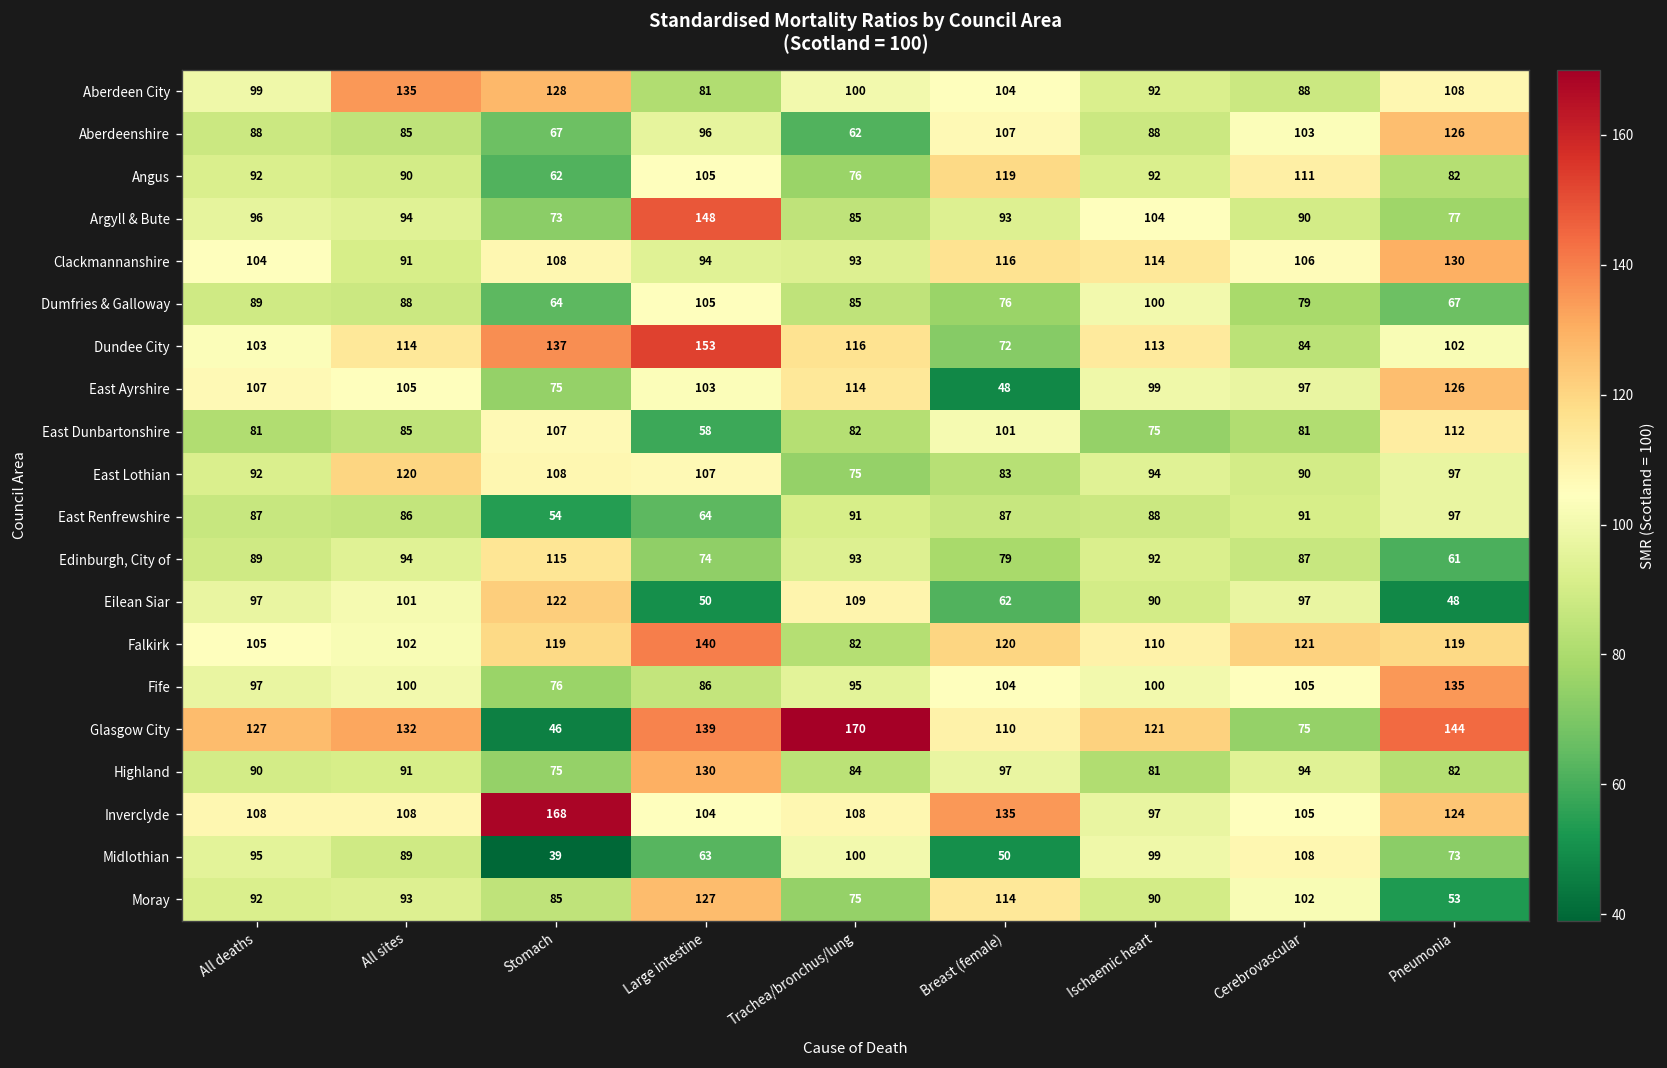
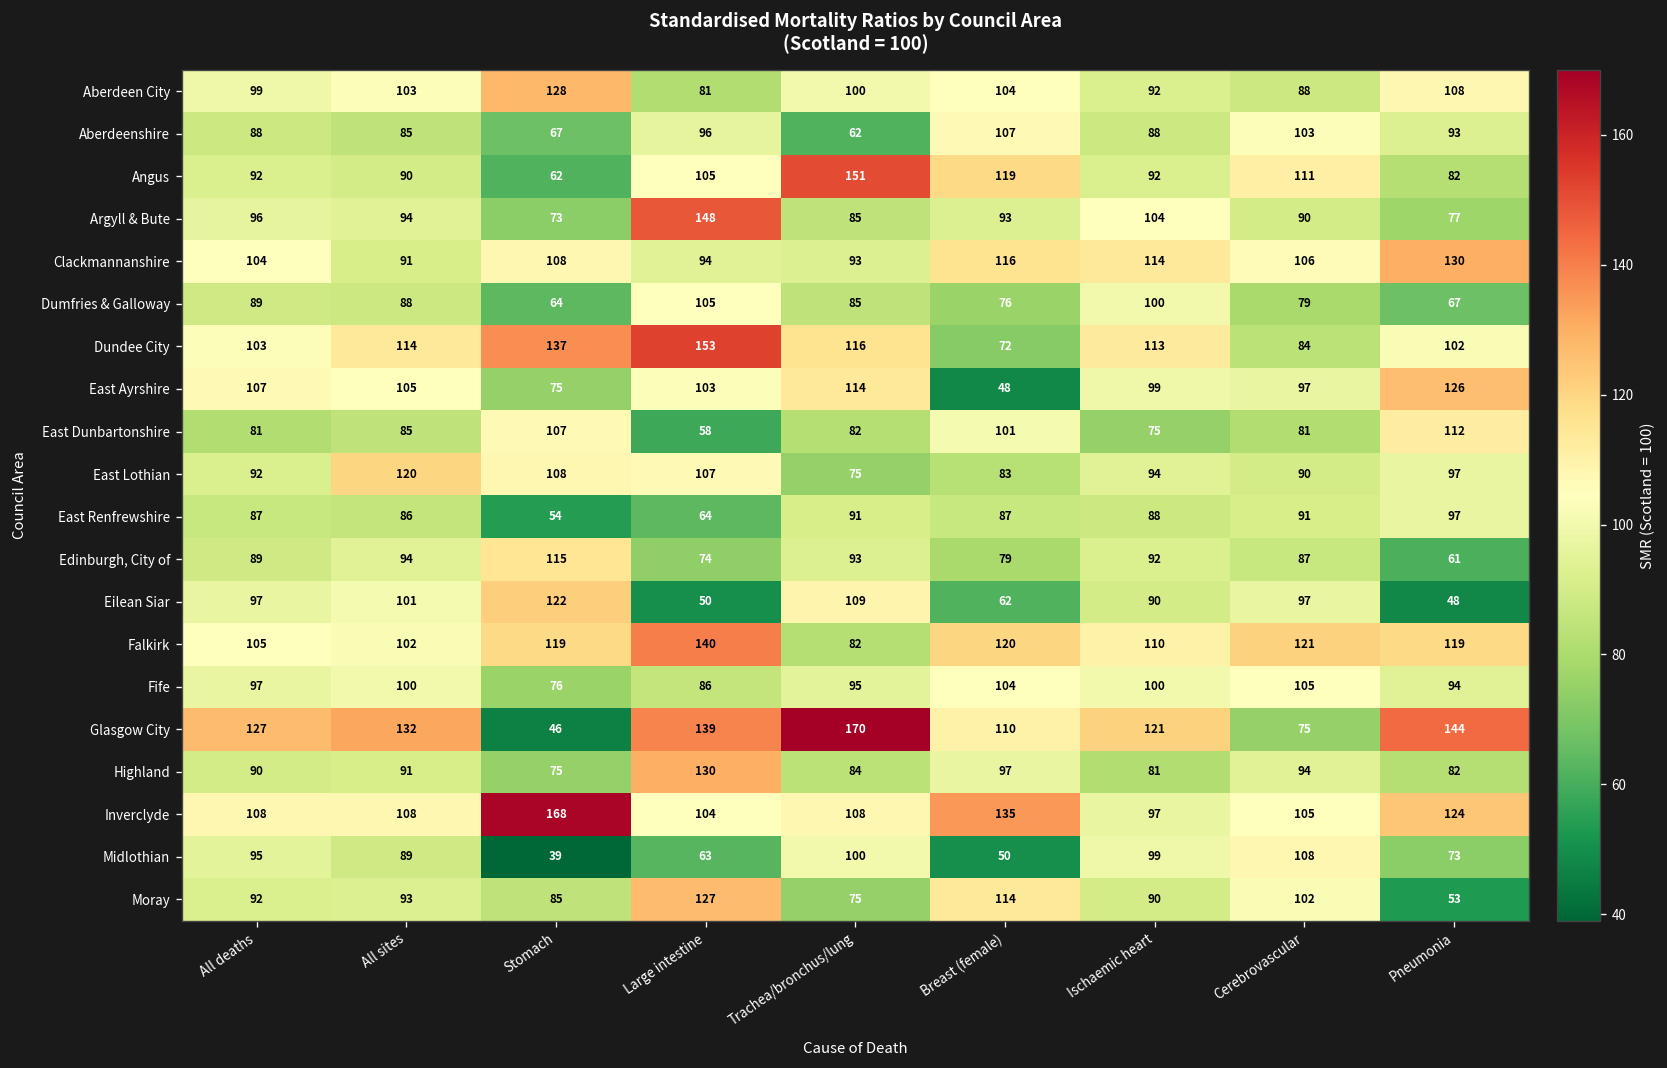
Aberdeen City, All sites: 135 -> 103
Aberdeenshire, Pneumonia: 126 -> 93
Angus, Trachea/bronchus/lung: 76 -> 151
Fife, Pneumonia: 135 -> 94
